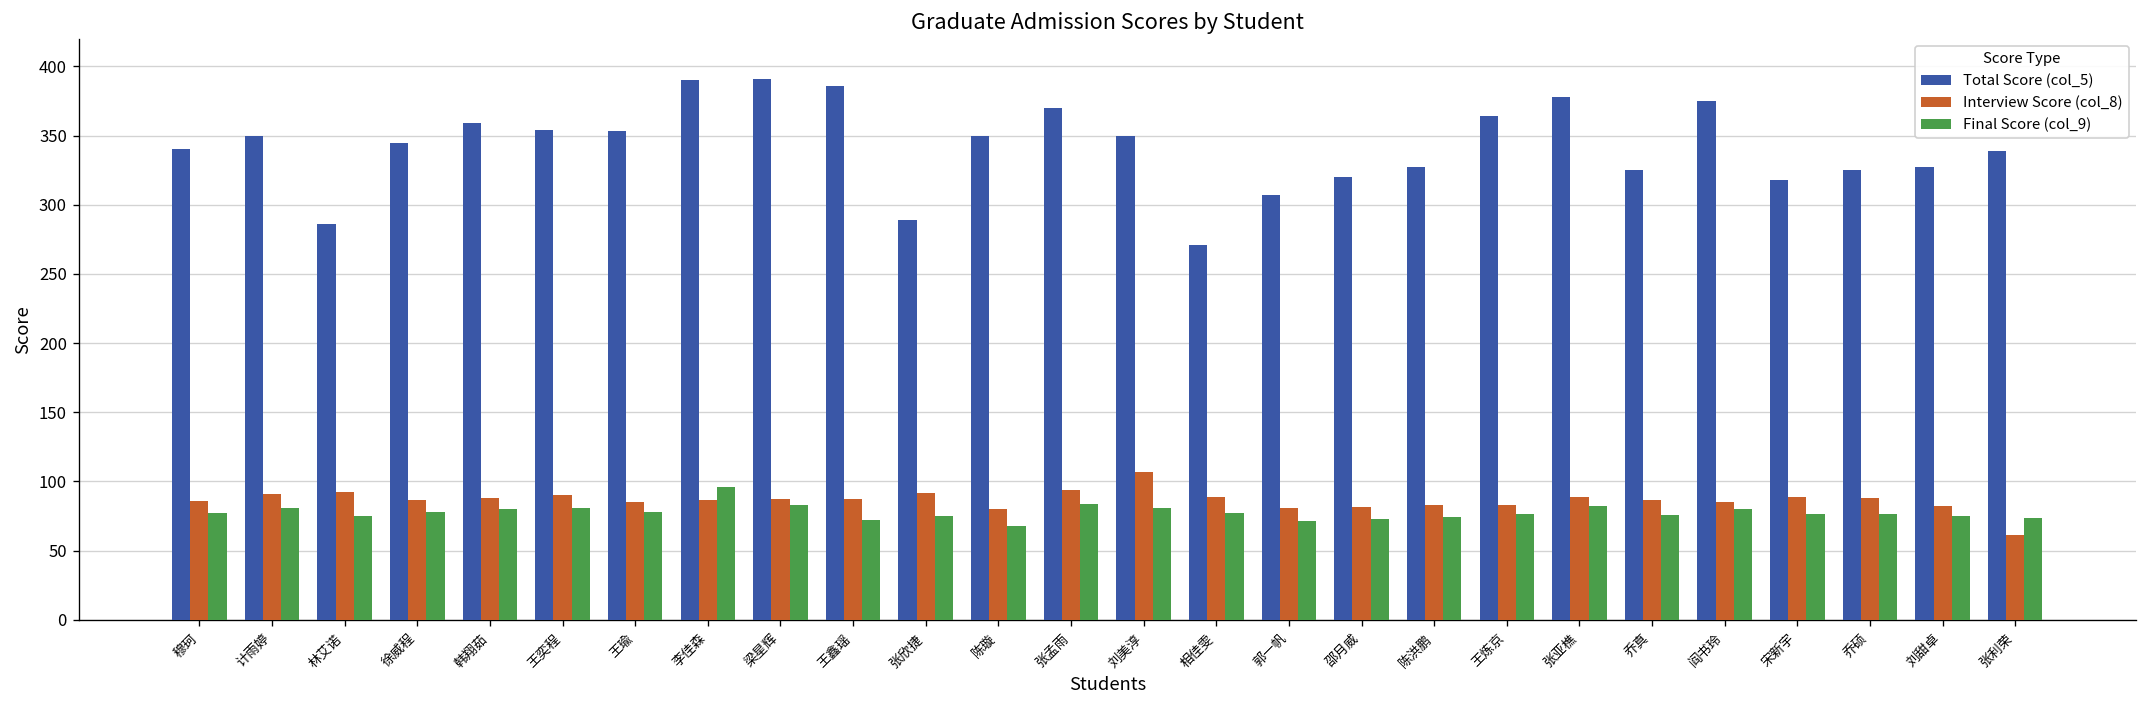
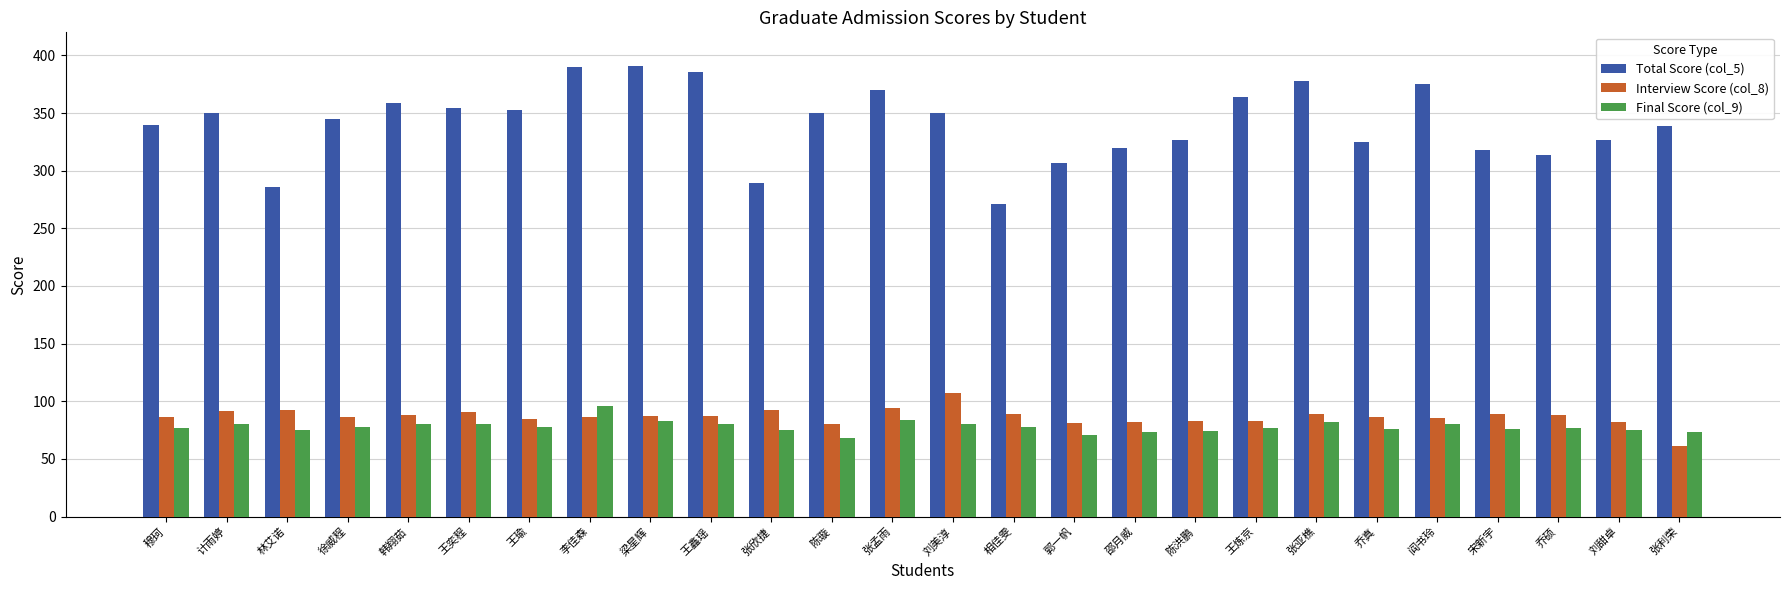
Final Score (col_9), 王鑫瑶: 72 -> 81
Total Score (col_5), 乔硕: 325 -> 314
